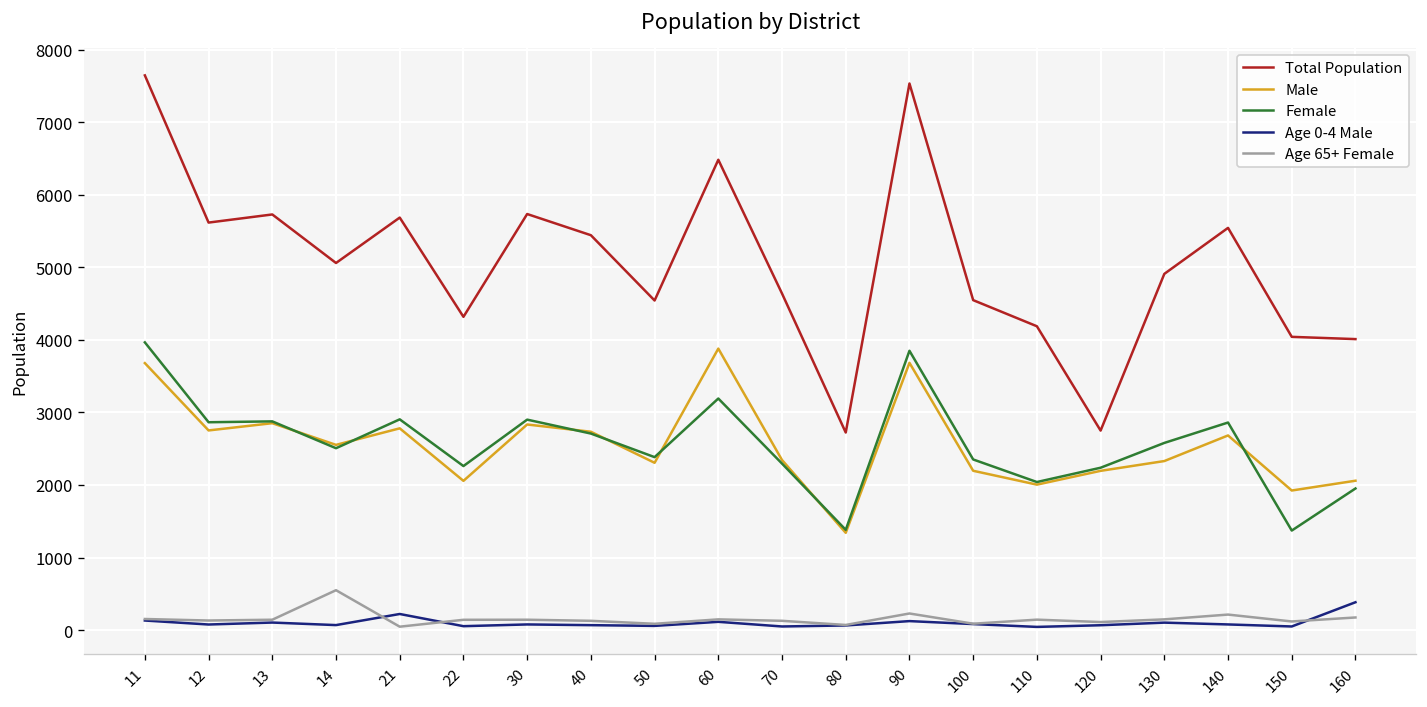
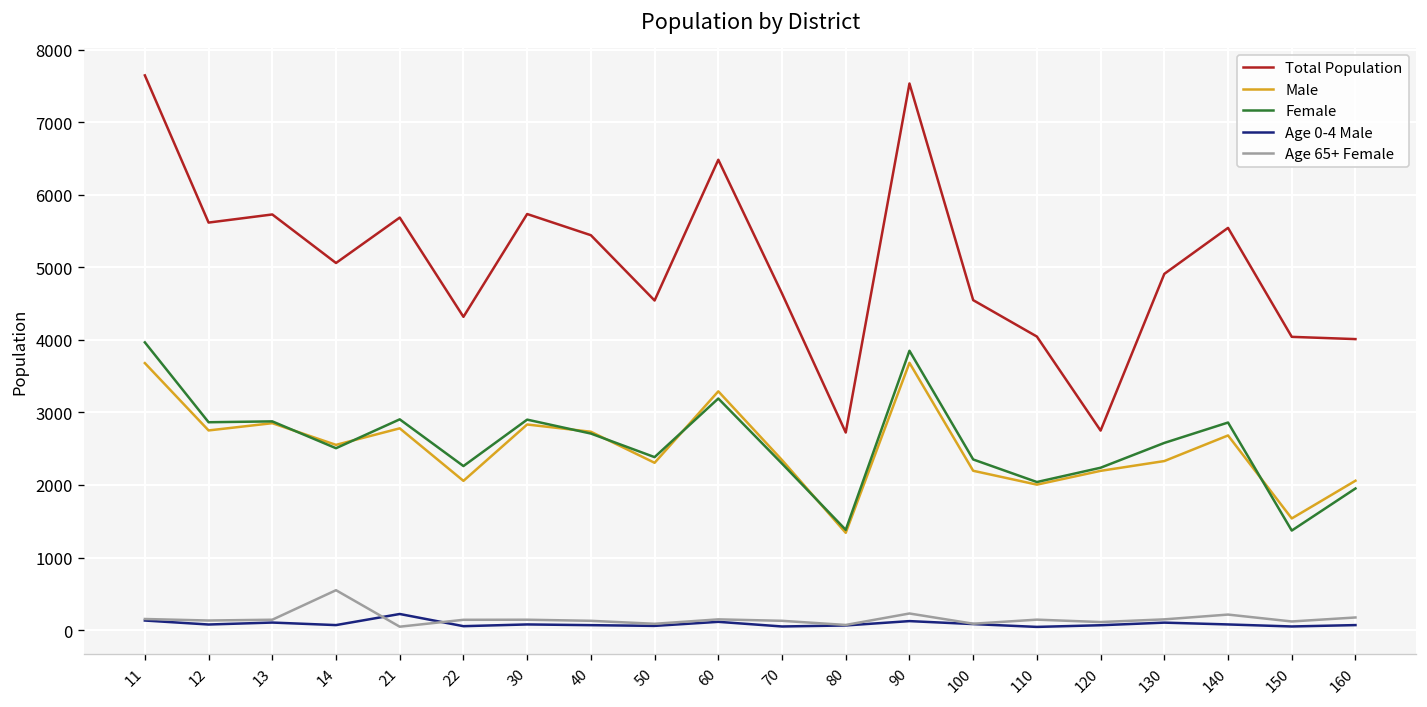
Male, 60: 3900 -> 3300
Total Population, 110: 4200 -> 4000
Male, 150: 1900 -> 1500
Age 0-4 Male, 160: 400 -> 100
